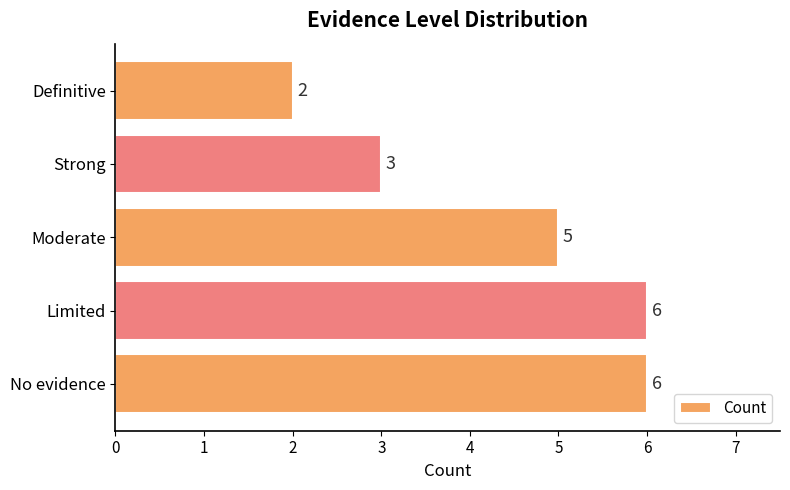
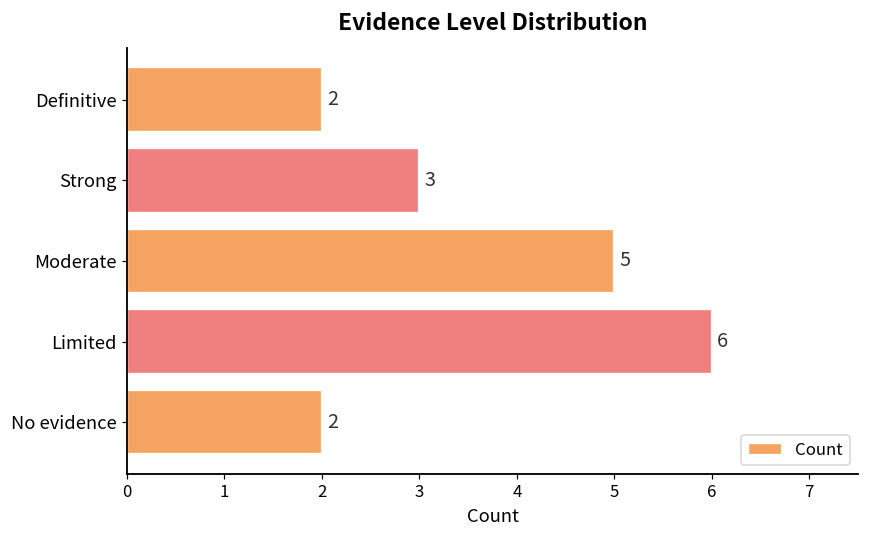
No evidence: 6 -> 2
